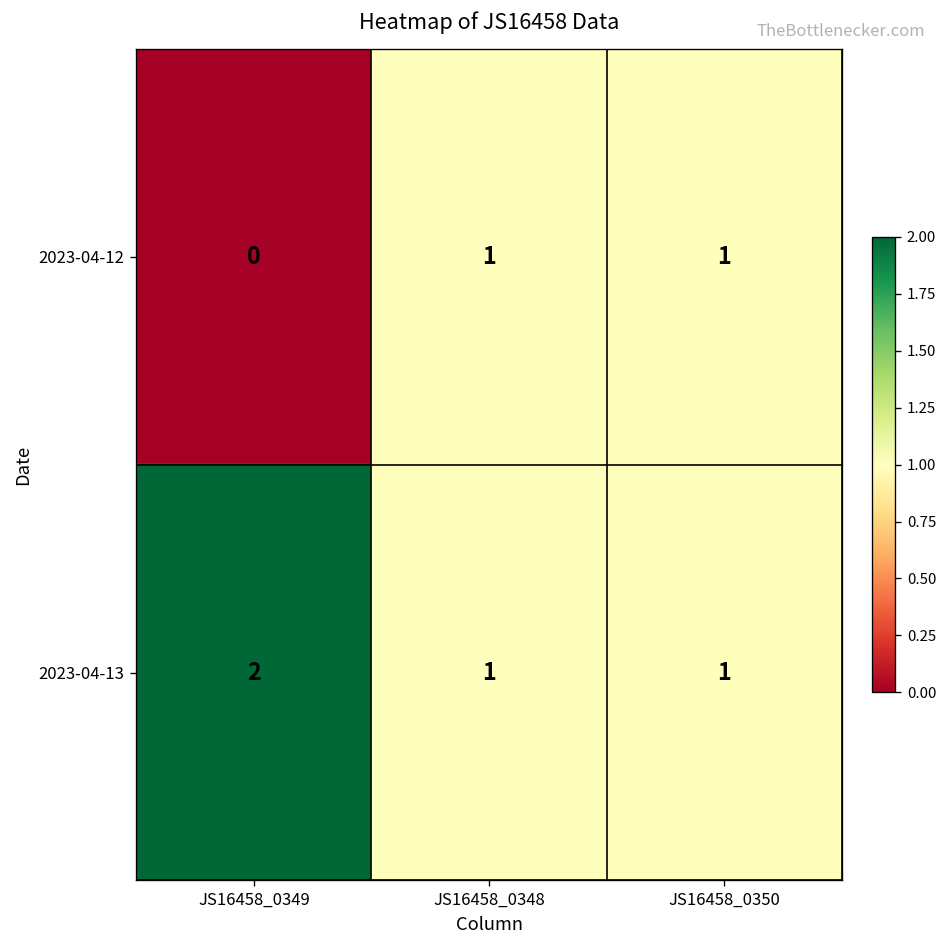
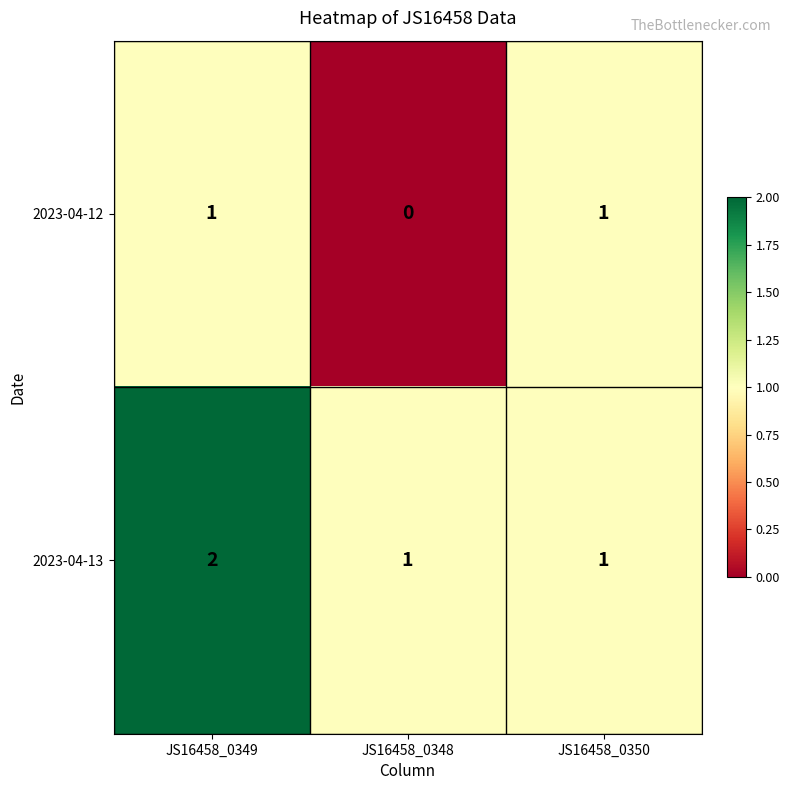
2023-04-12, JS16458_0349: 0 -> 1
2023-04-12, JS16458_0348: 1 -> 0
